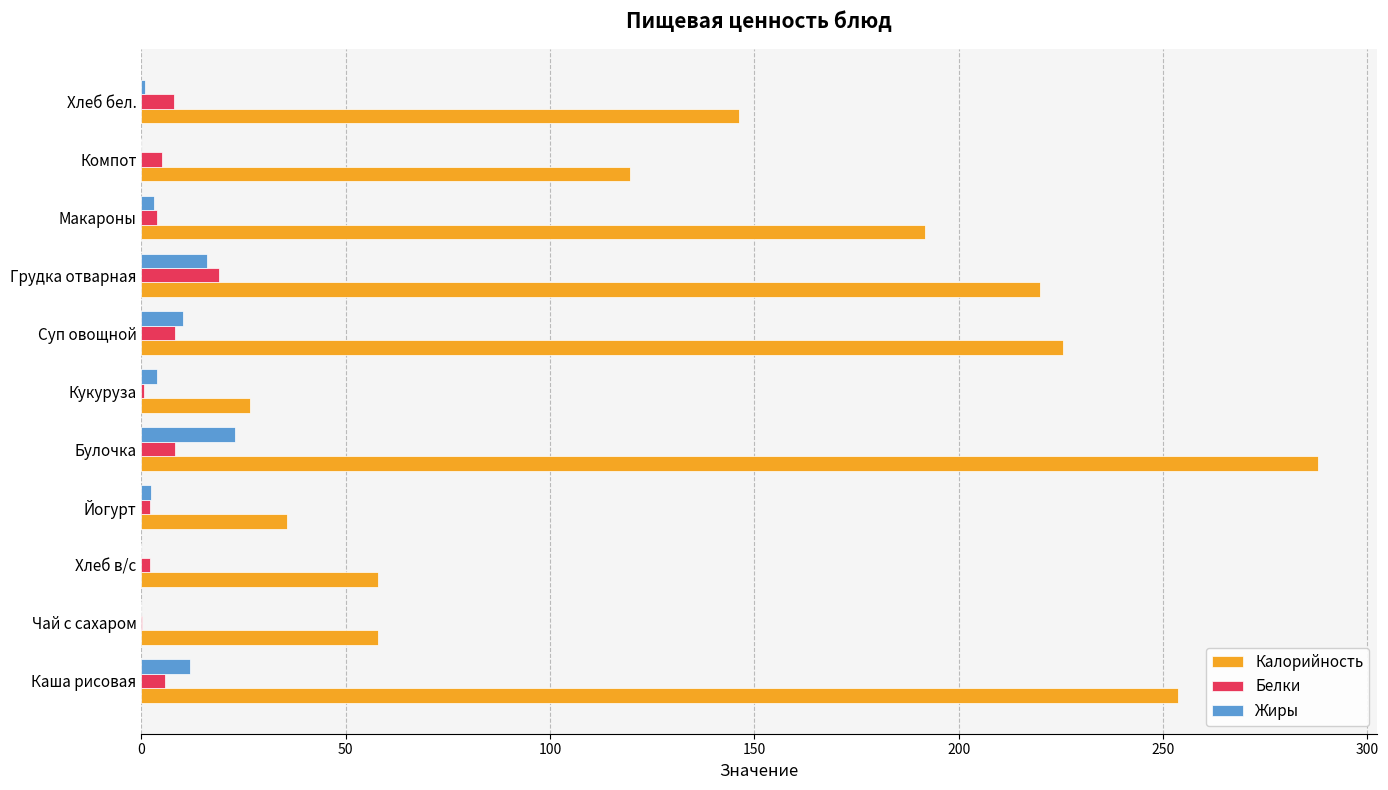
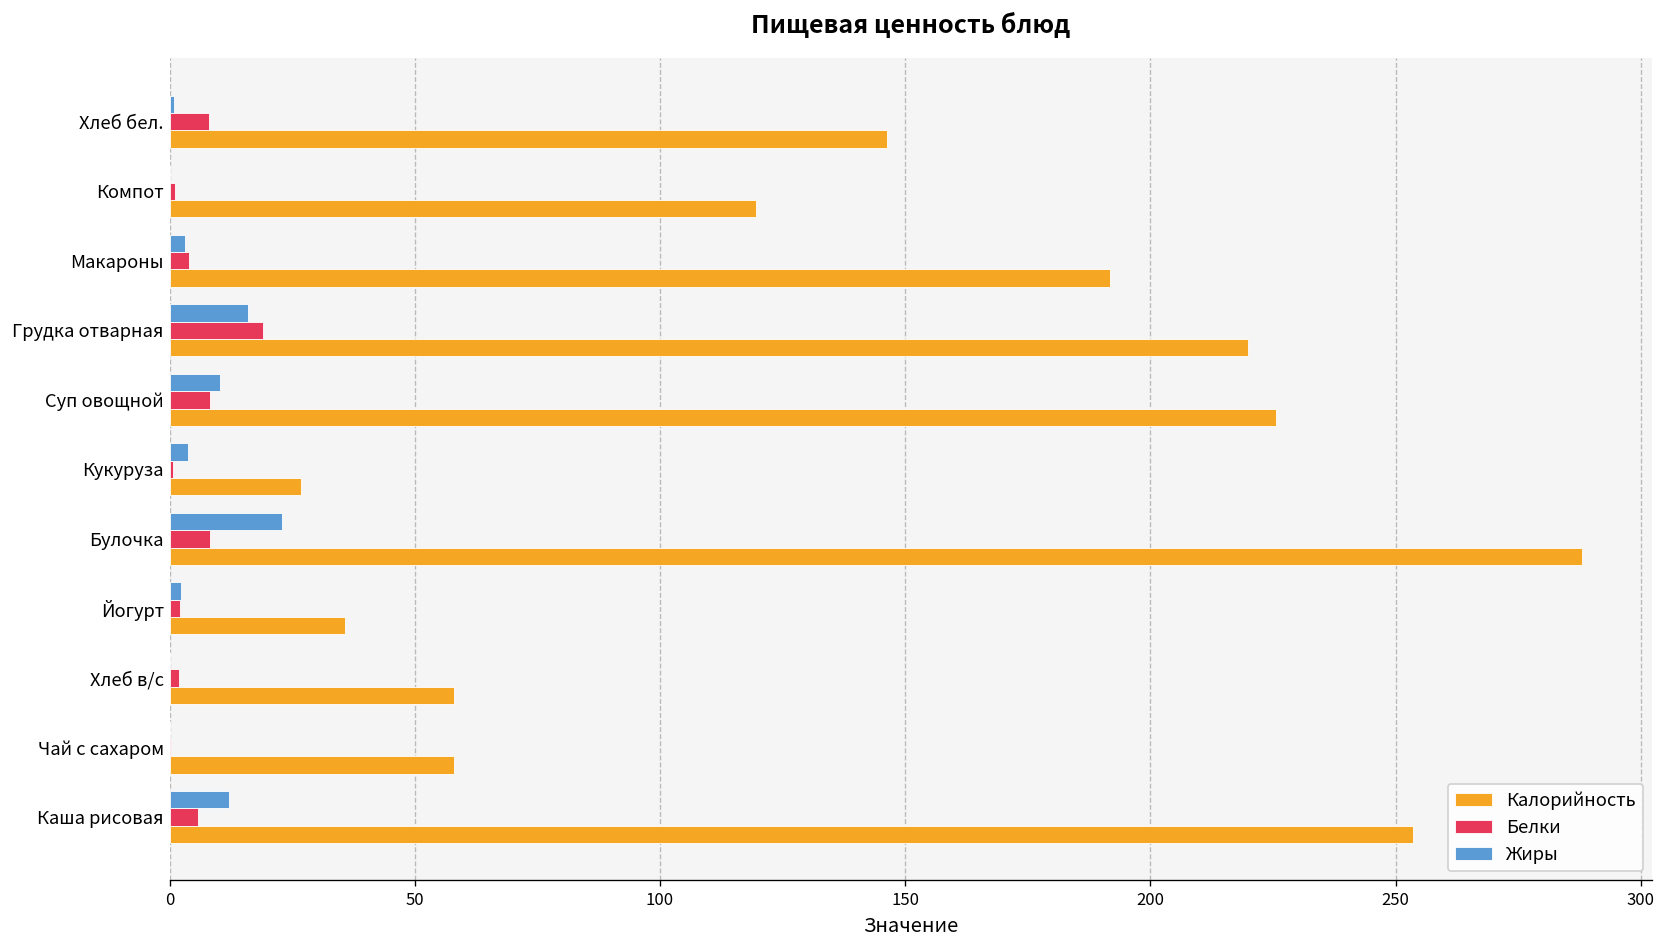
Белки, Компот: 5 -> 1
